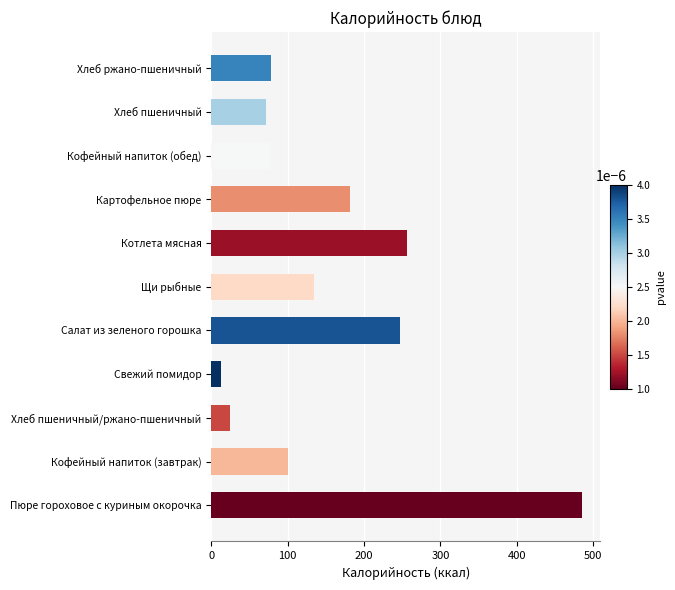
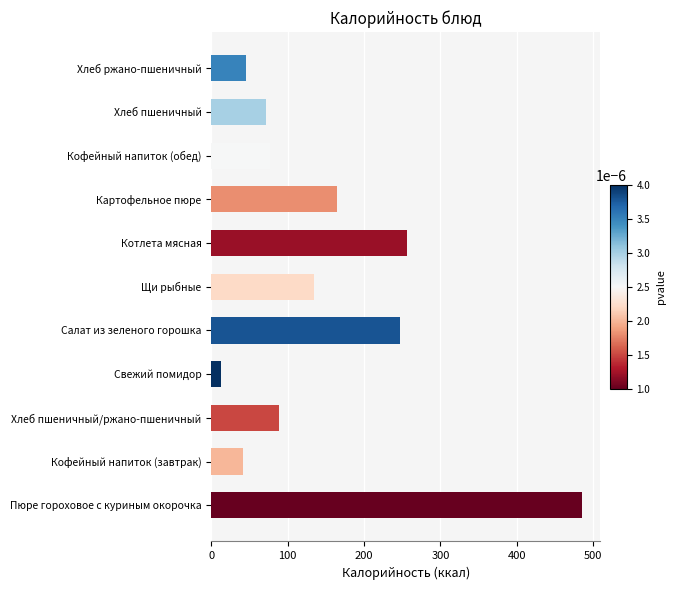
Хлеб ржано-пшеничный: 80 -> 50
Картофельное пюре: 180 -> 160
Хлеб пшеничный/ржано-пшеничный: 30 -> 90
Кофейный напиток (завтрак): 100 -> 40
